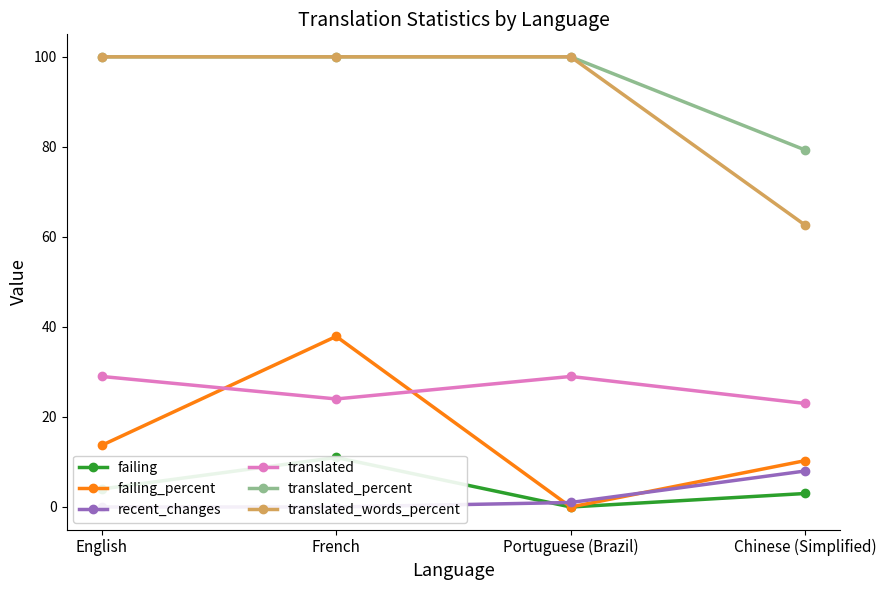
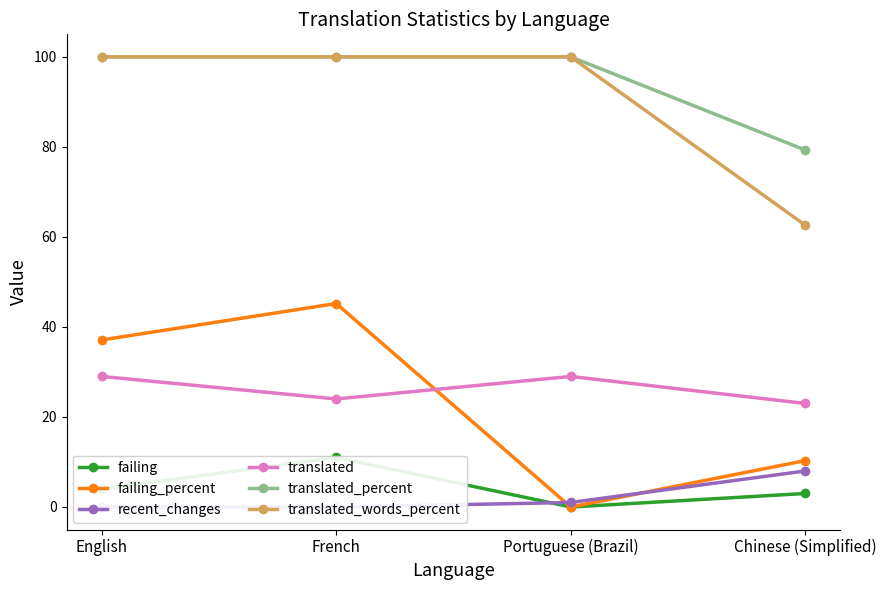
failing_percent, English: 14 -> 37
failing_percent, French: 38 -> 45
